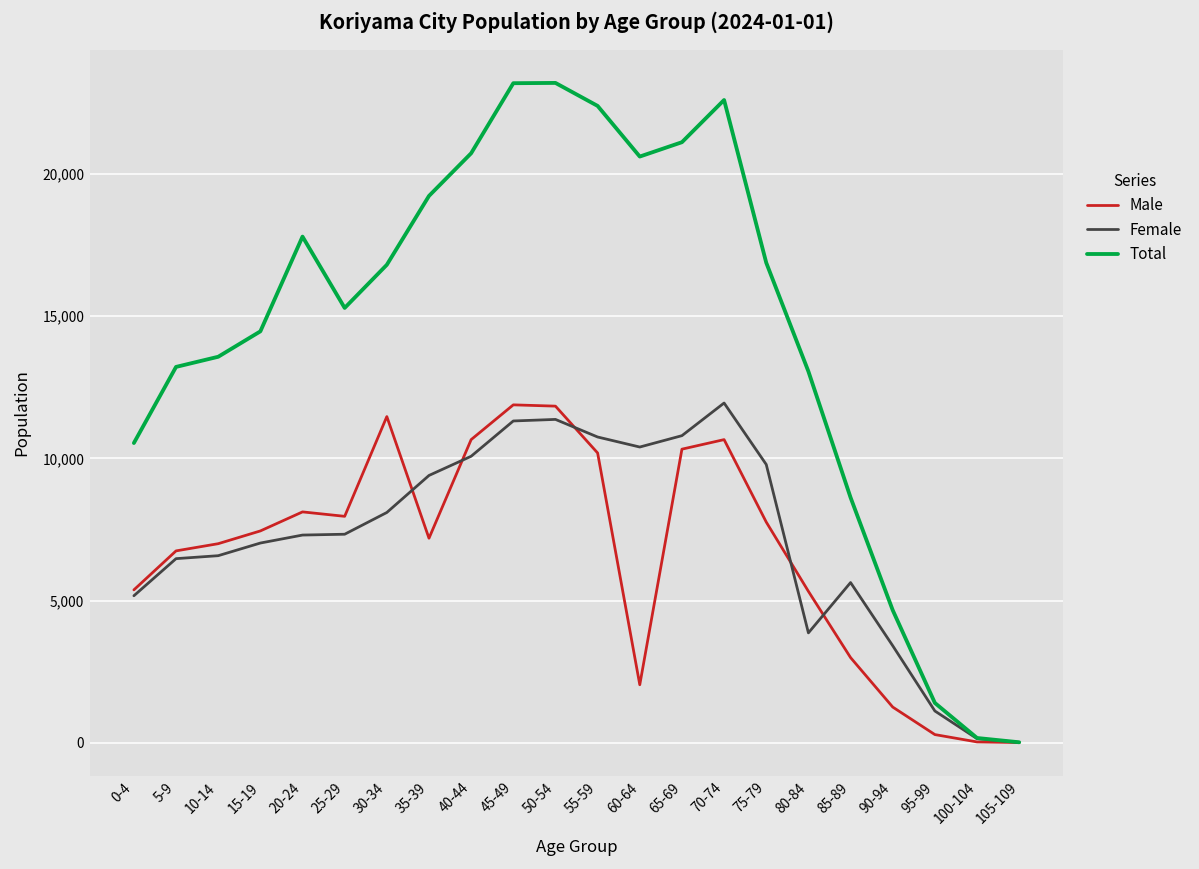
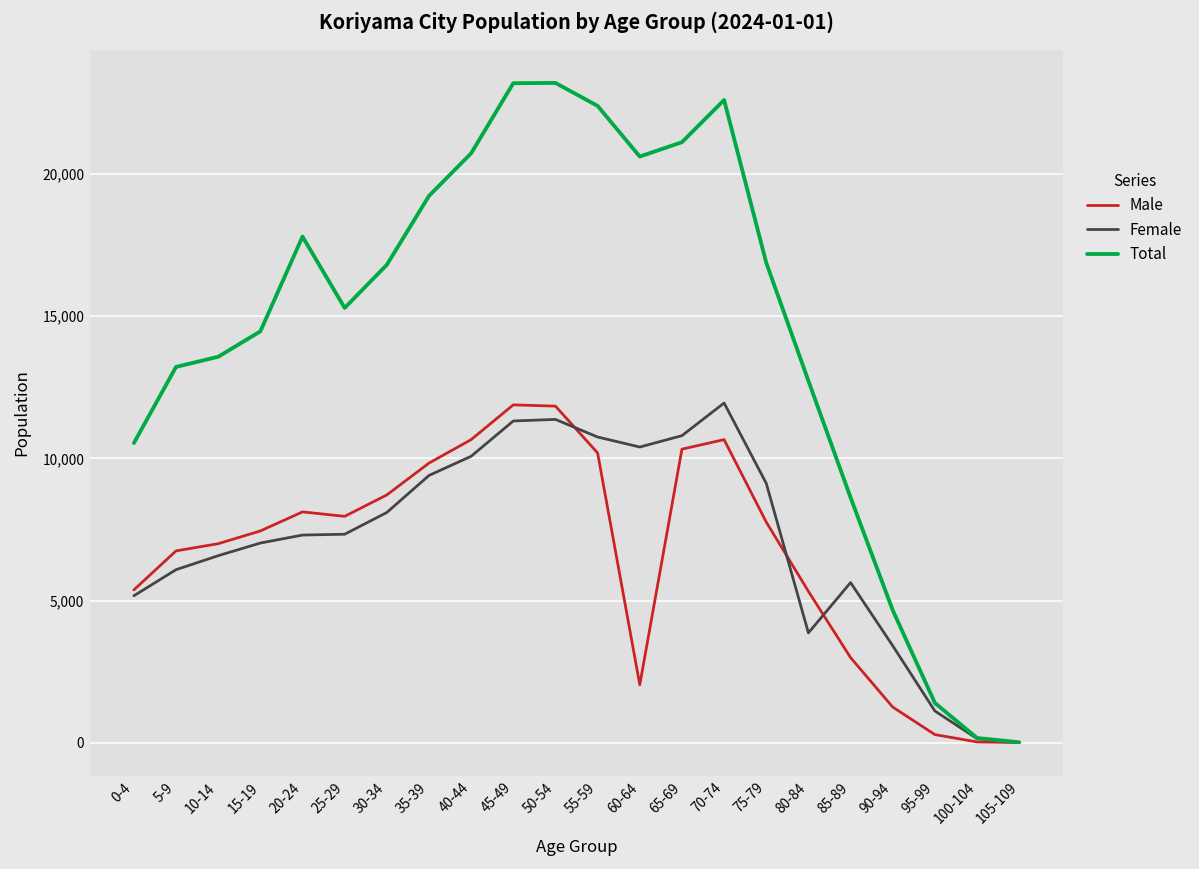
Female, 5-9: 6,500 -> 6,100
Male, 30-34: 11,500 -> 8,700
Male, 35-39: 7,200 -> 9,800
Female, 75-79: 9,800 -> 9,100
Total, 80-84: 13,100 -> 12,700
